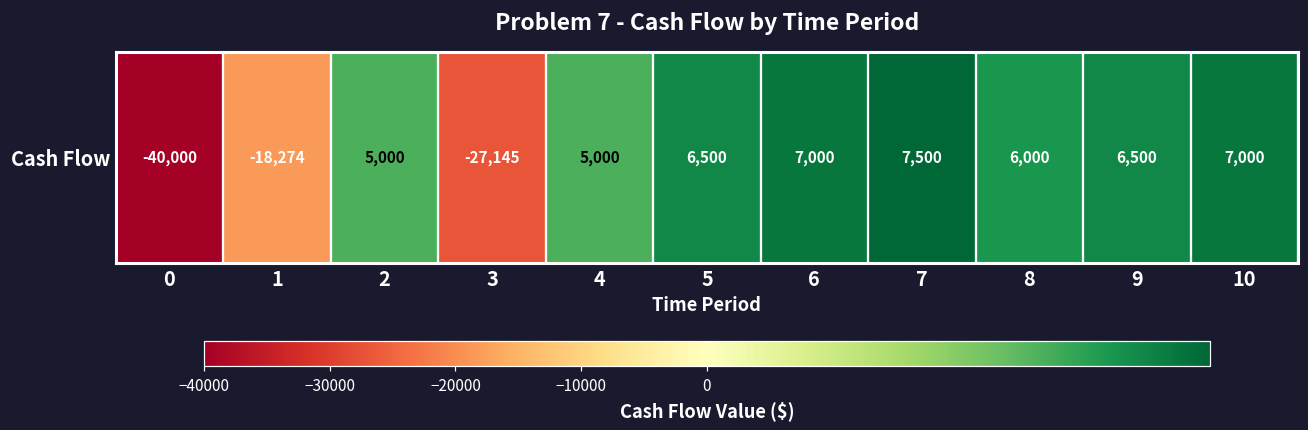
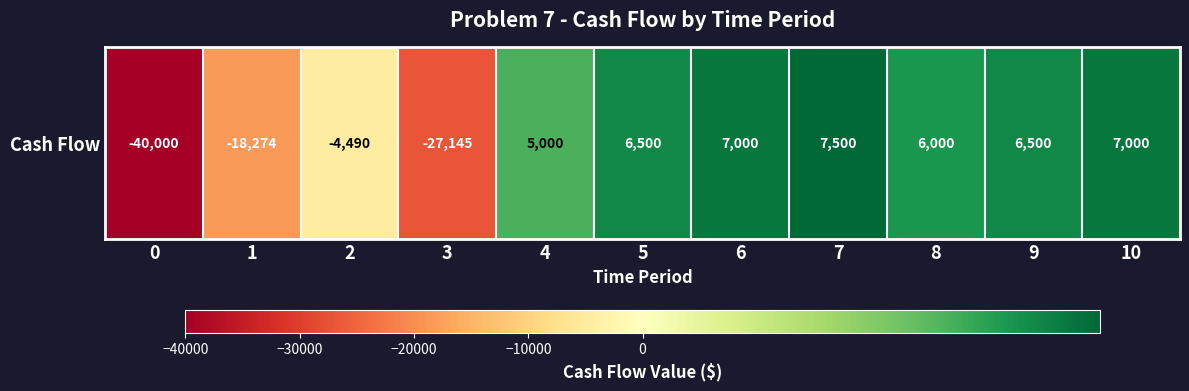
Cash Flow, 2: 5,000 -> -4,490
